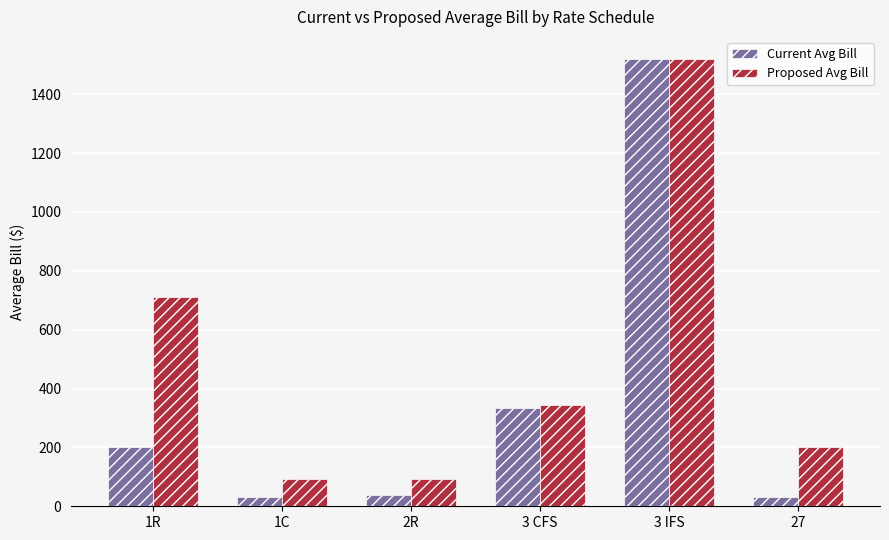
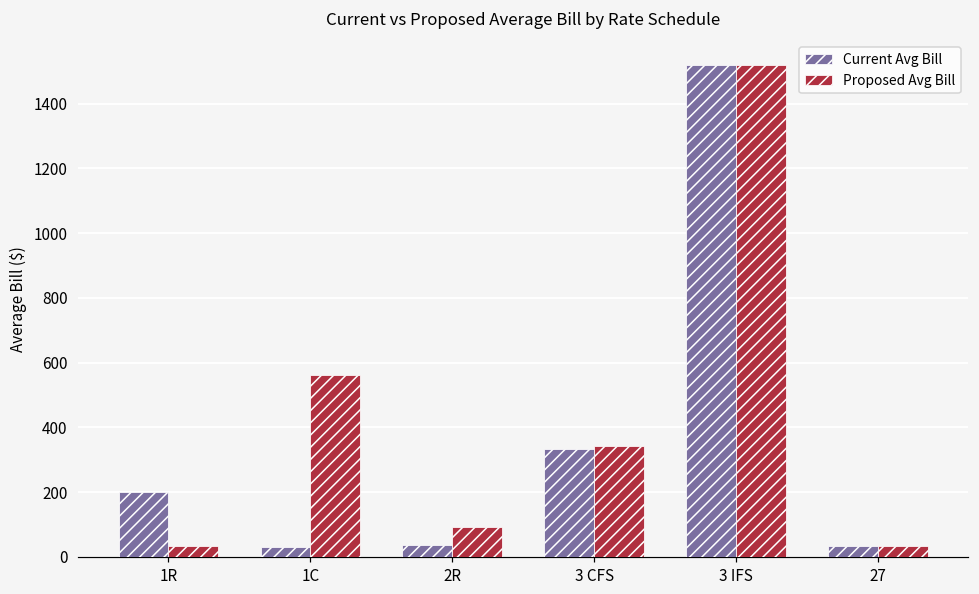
Proposed Avg Bill, 1R: 710 -> 30
Proposed Avg Bill, 1C: 90 -> 560
Proposed Avg Bill, 27: 200 -> 30
